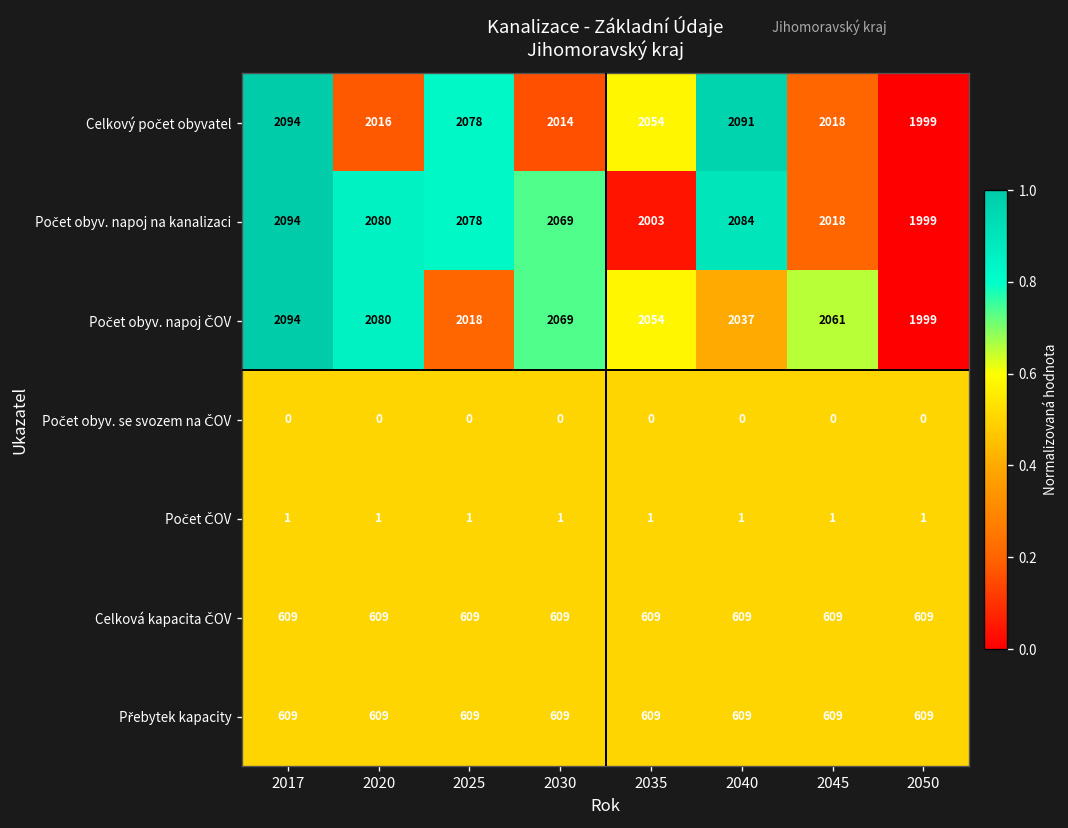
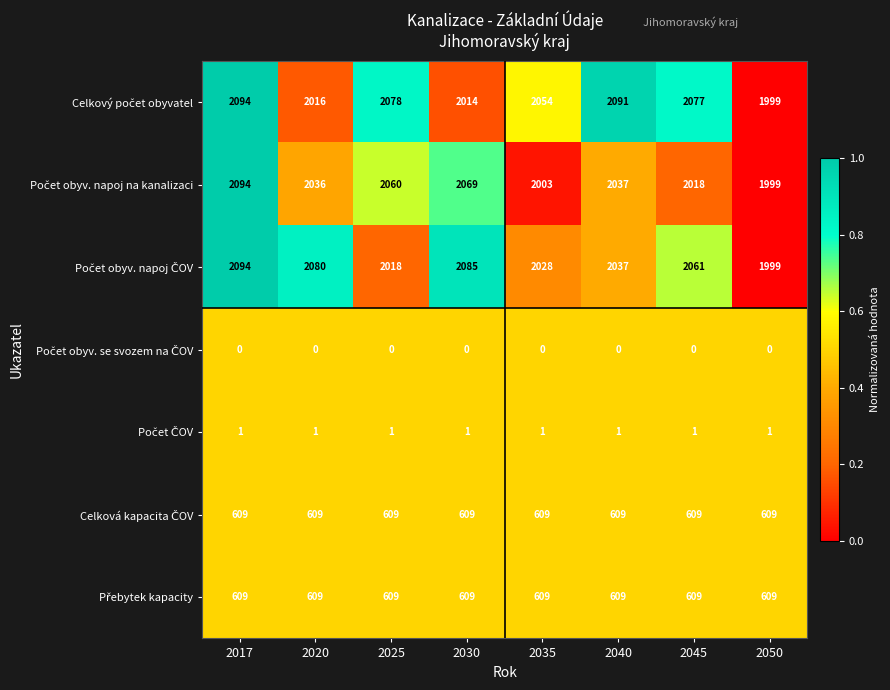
Celkový počet obyvatel, 2045: 2018 -> 2077
Počet obyv. napoj na kanalizaci, 2020: 2080 -> 2036
Počet obyv. napoj na kanalizaci, 2025: 2078 -> 2060
Počet obyv. napoj na kanalizaci, 2040: 2084 -> 2037
Počet obyv. napoj ČOV, 2030: 2069 -> 2085
Počet obyv. napoj ČOV, 2035: 2054 -> 2028
